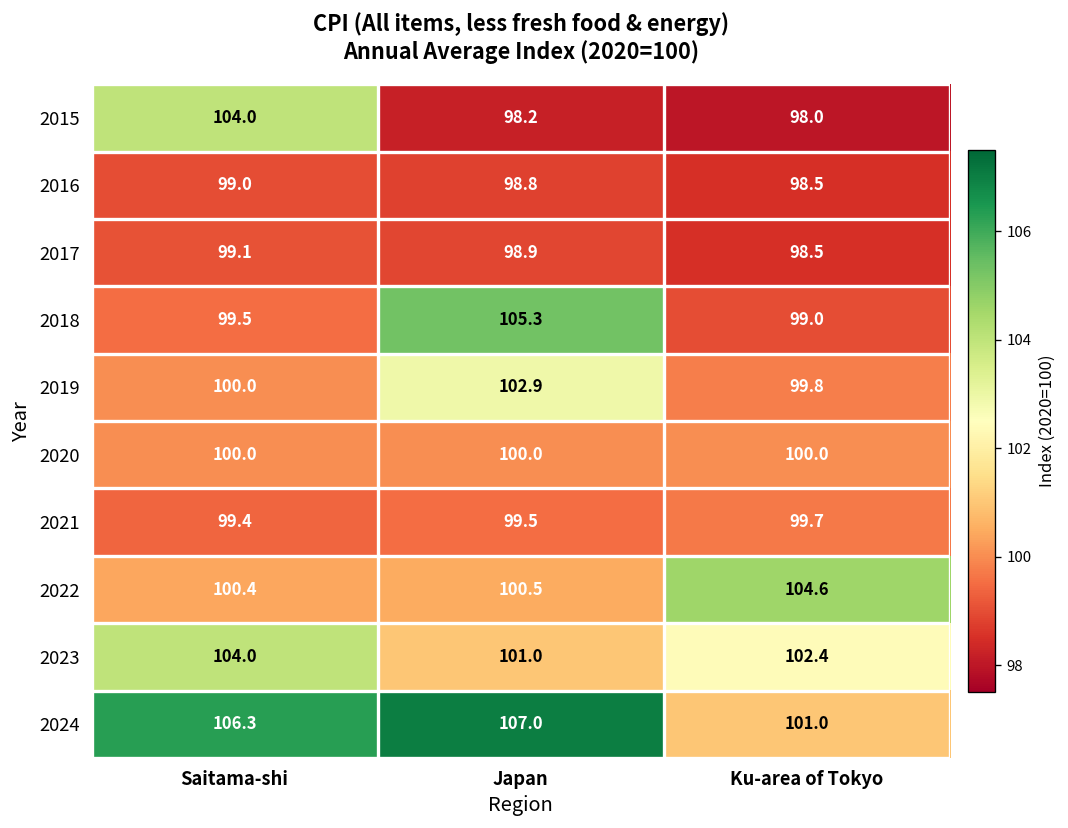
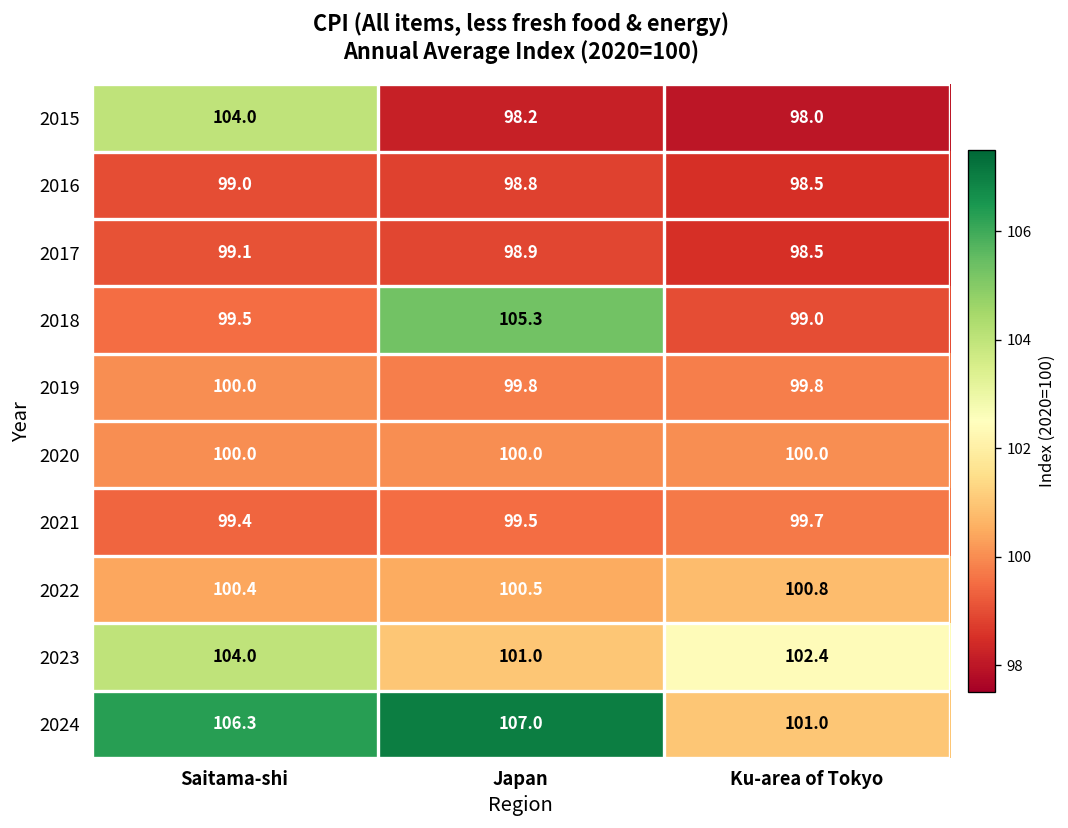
2019, Japan: 102.9 -> 99.8
2022, Ku-area of Tokyo: 104.6 -> 100.8
